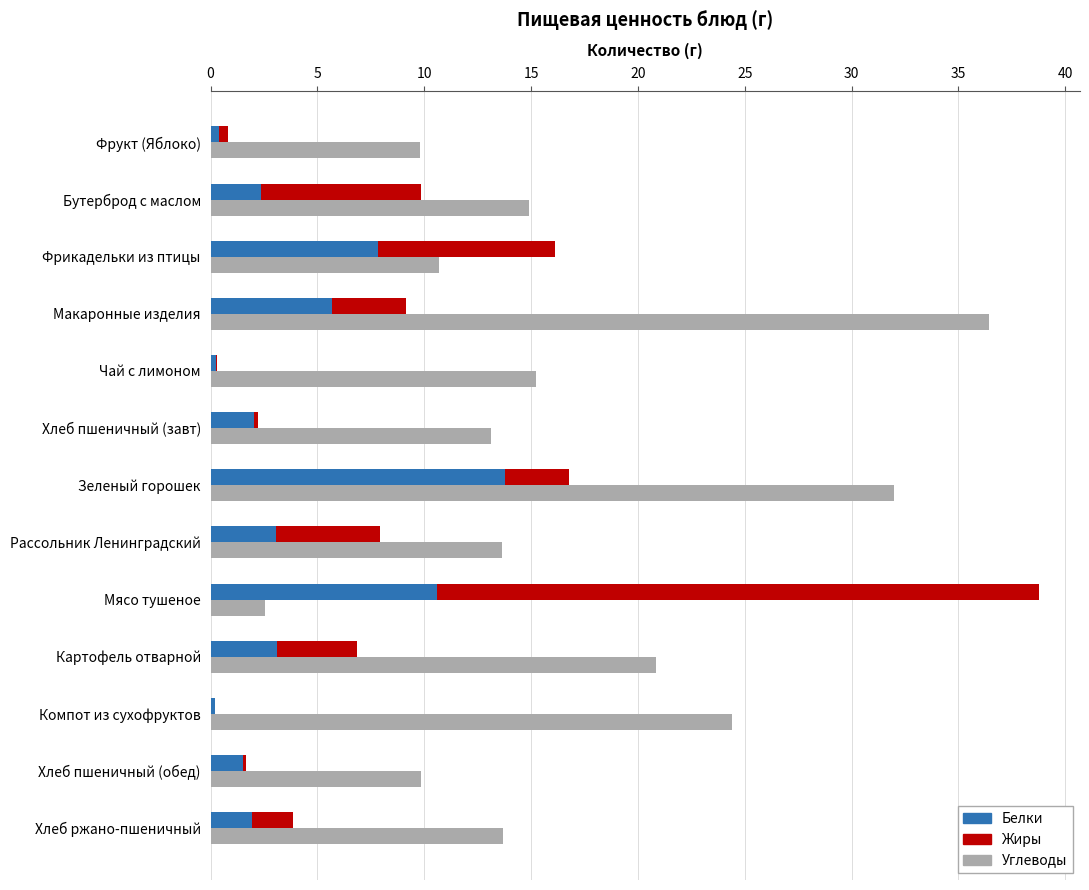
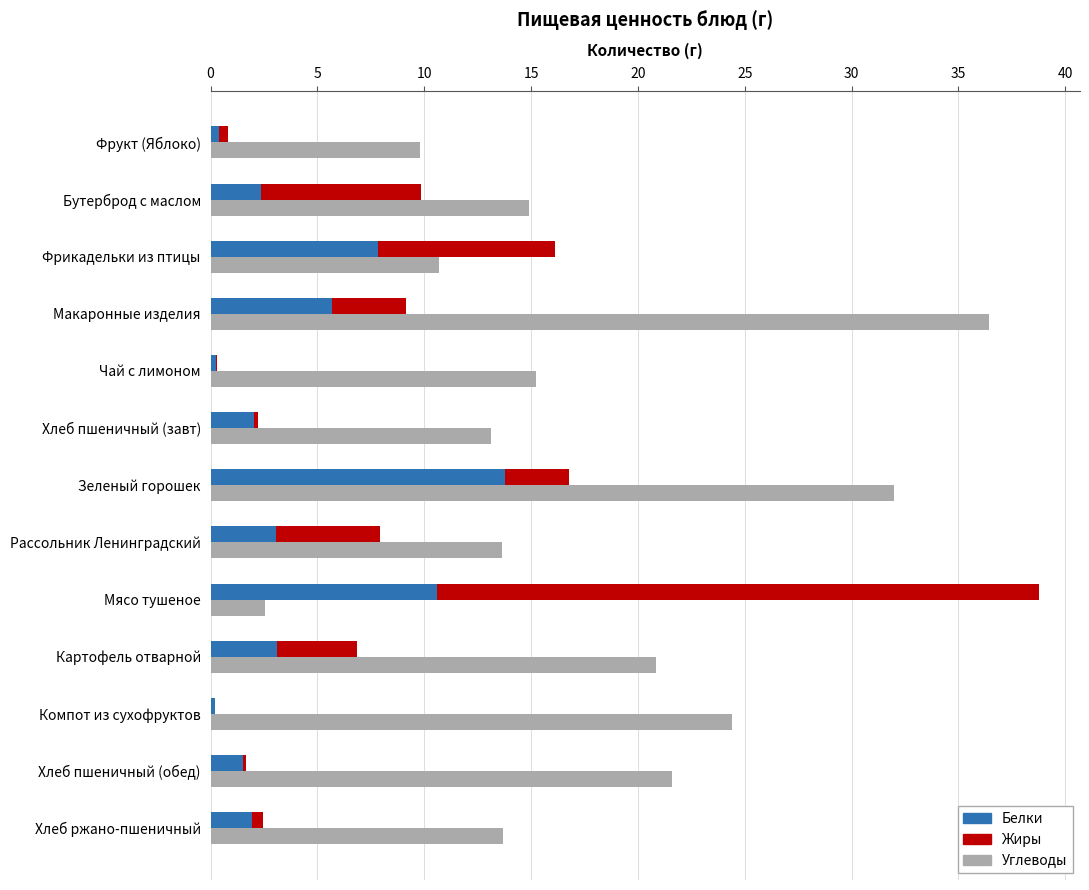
Углеводы, Хлеб пшеничный (обед): 9.8 -> 21.6
Жиры, Хлеб ржано-пшеничный: 1.9 -> 0.5
